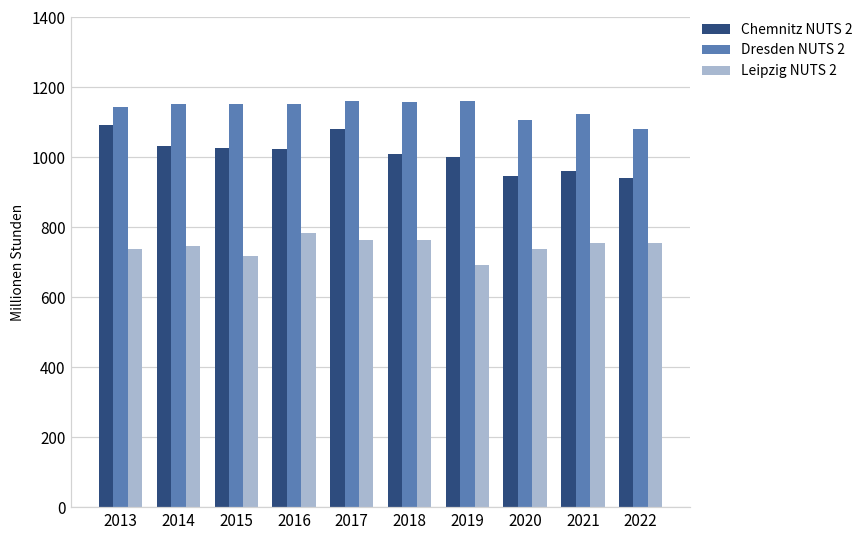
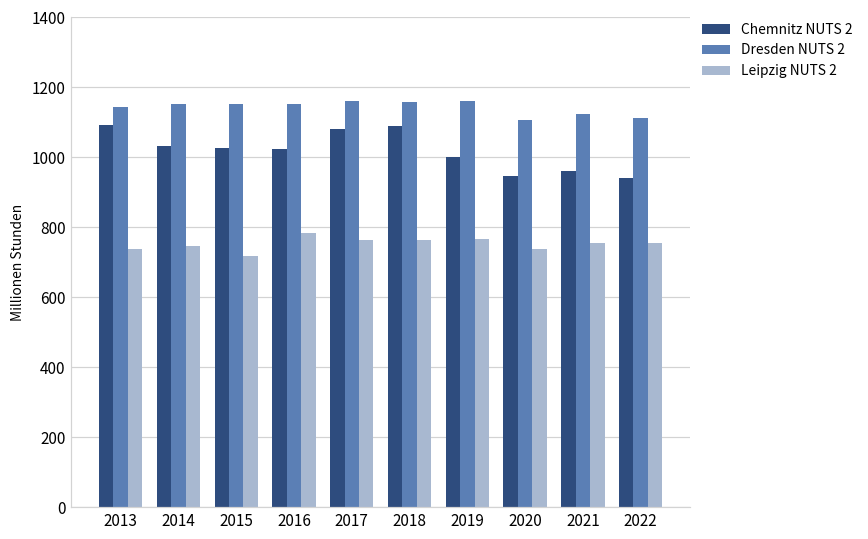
Chemnitz NUTS 2, 2018: 1010 -> 1090
Leipzig NUTS 2, 2019: 690 -> 770
Dresden NUTS 2, 2022: 1080 -> 1110
